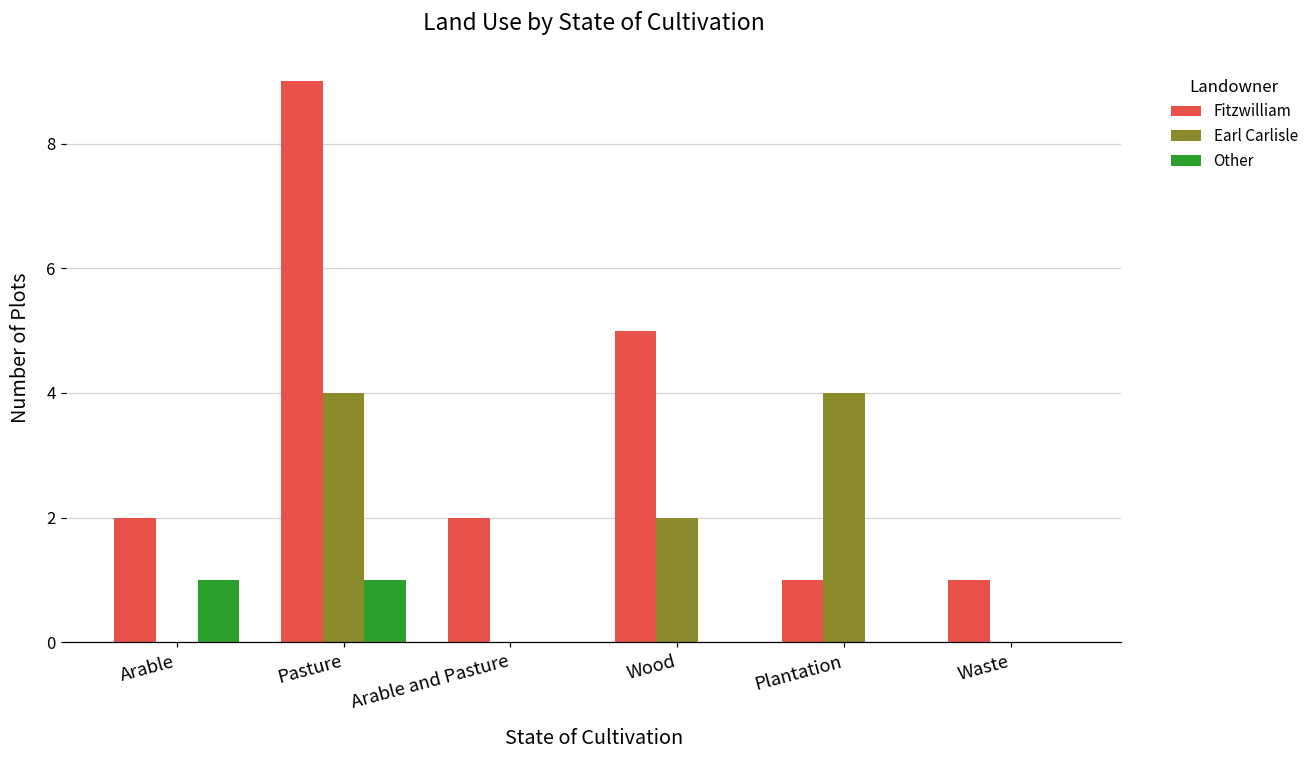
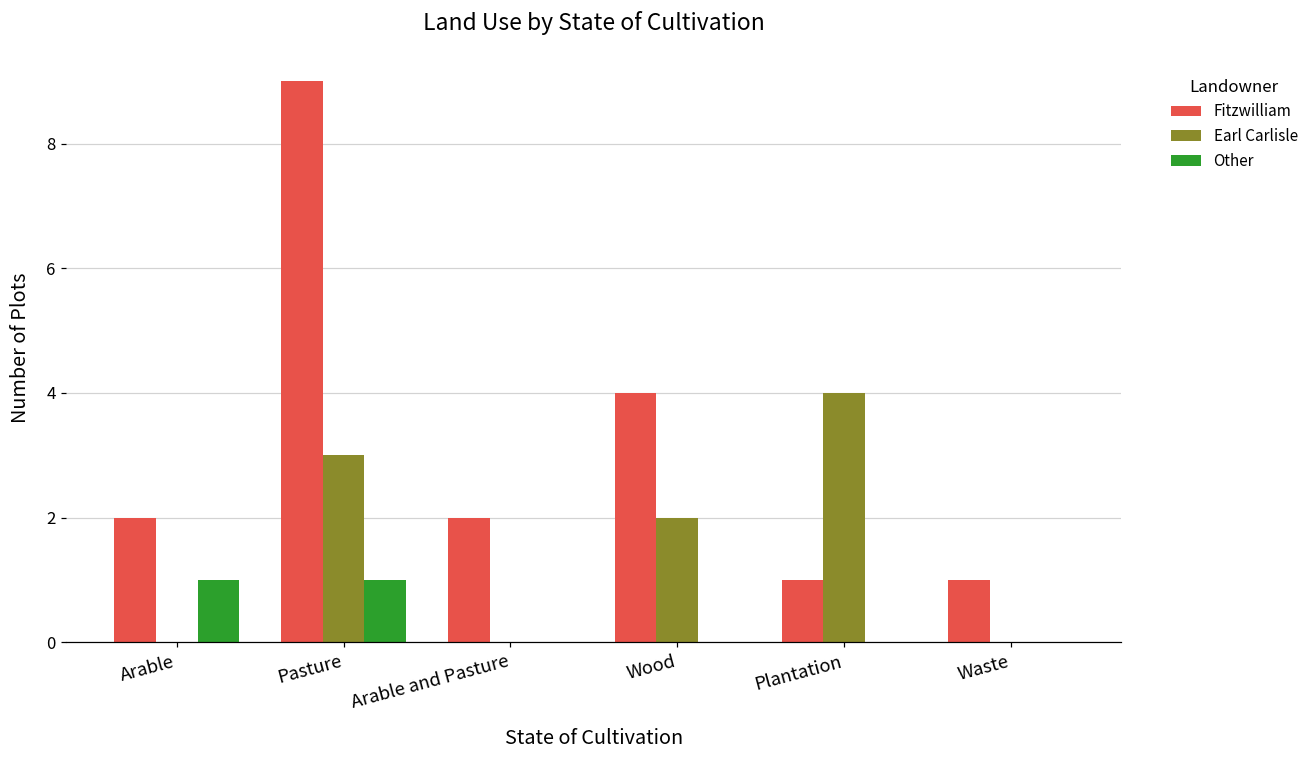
Earl Carlisle, Pasture: 4 -> 3
Fitzwilliam, Wood: 5 -> 4
